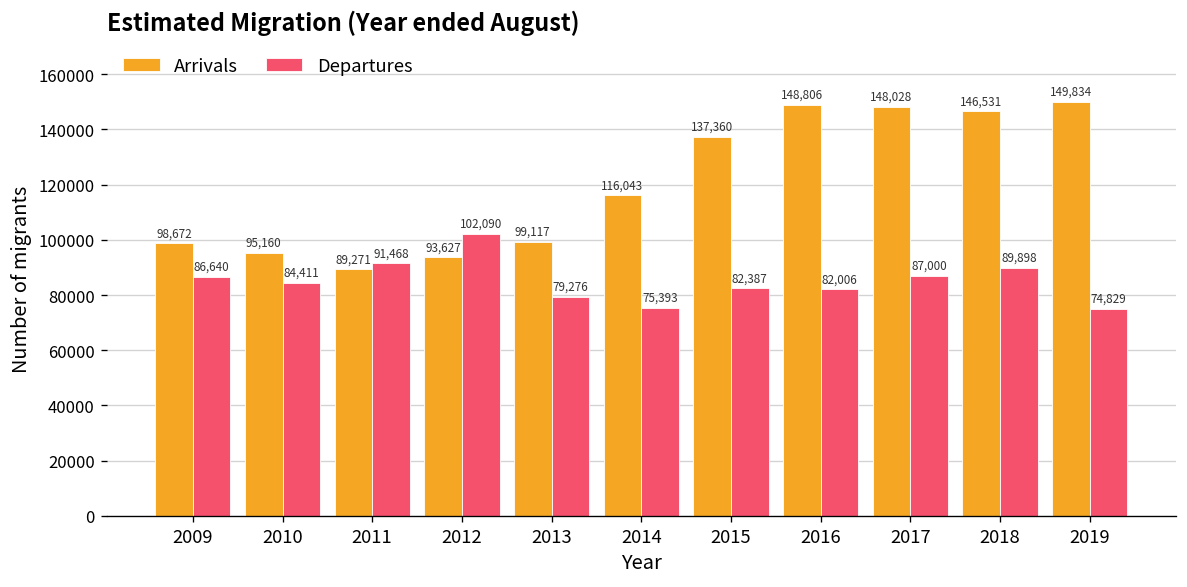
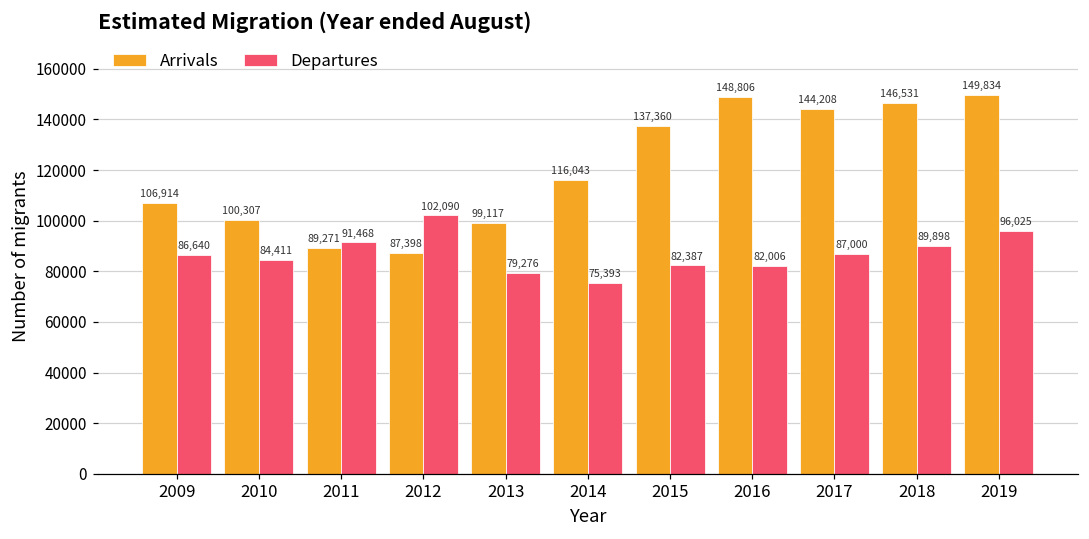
Arrivals, 2009: 98,672 -> 106,914
Arrivals, 2010: 95,160 -> 100,307
Arrivals, 2012: 93,627 -> 87,398
Arrivals, 2017: 148,028 -> 144,208
Departures, 2019: 74,829 -> 96,025
